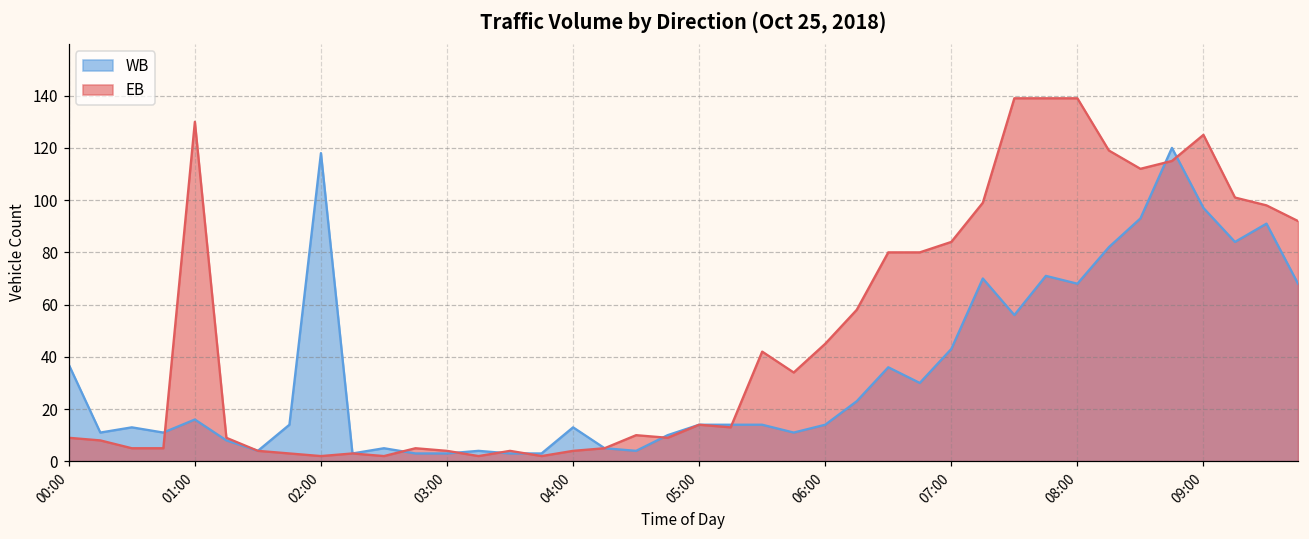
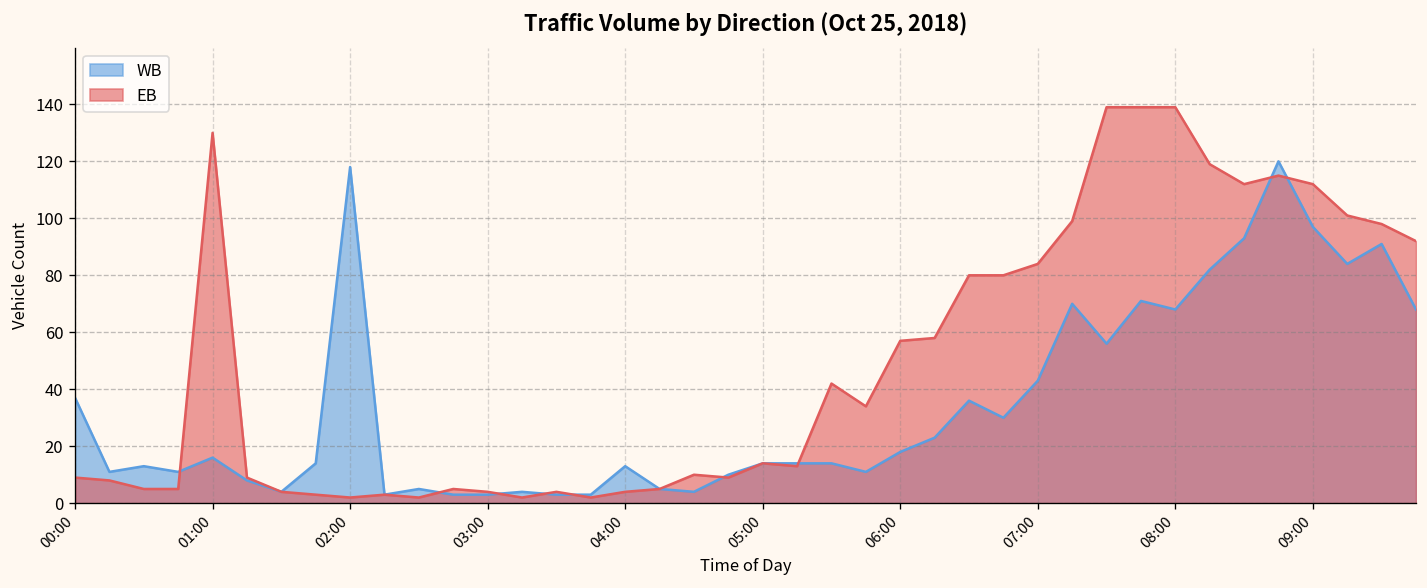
WB, 06:00: 14 -> 18
EB, 06:00: 45 -> 57
EB, 09:00: 125 -> 112
